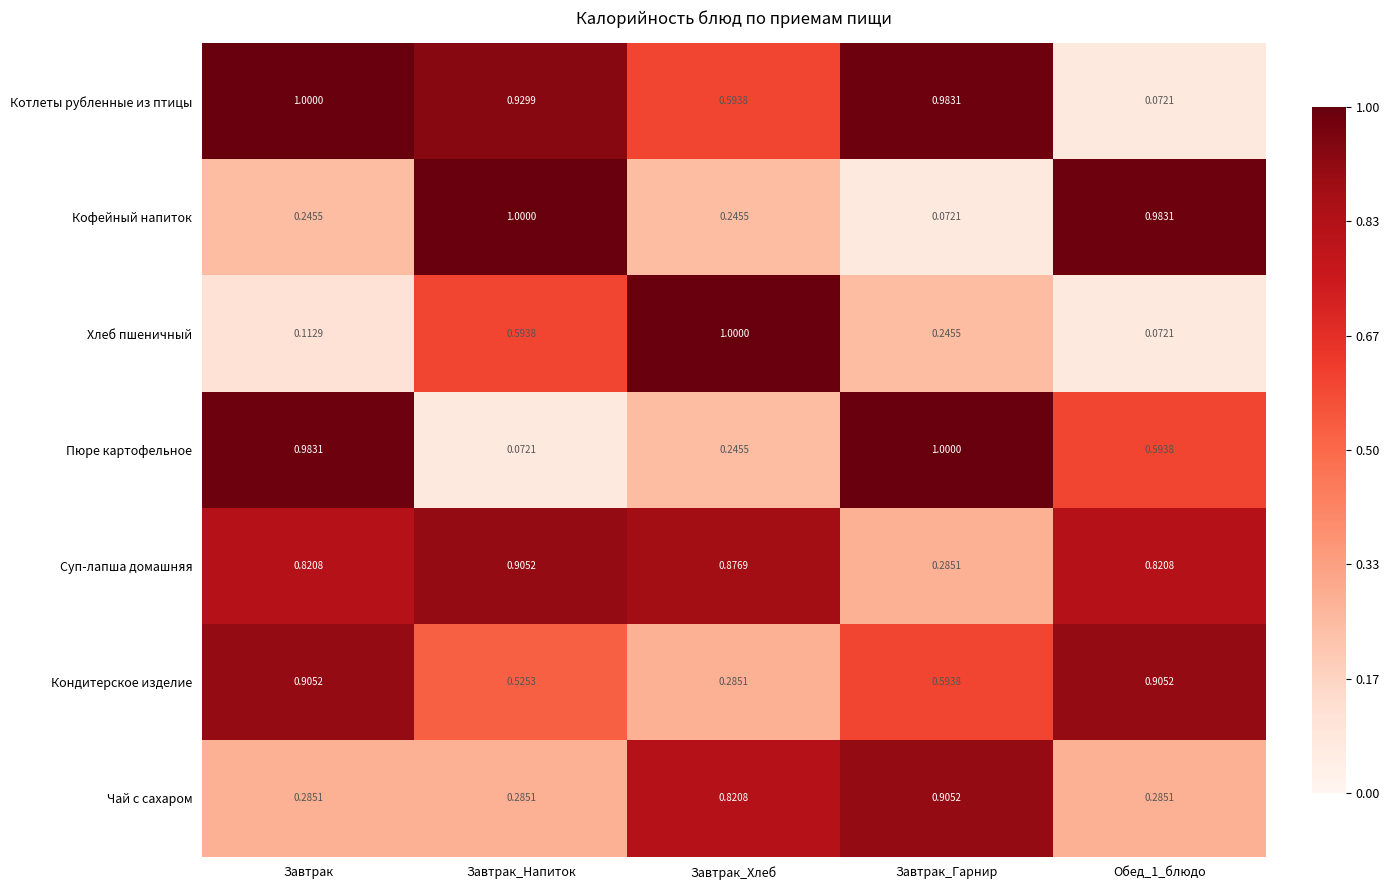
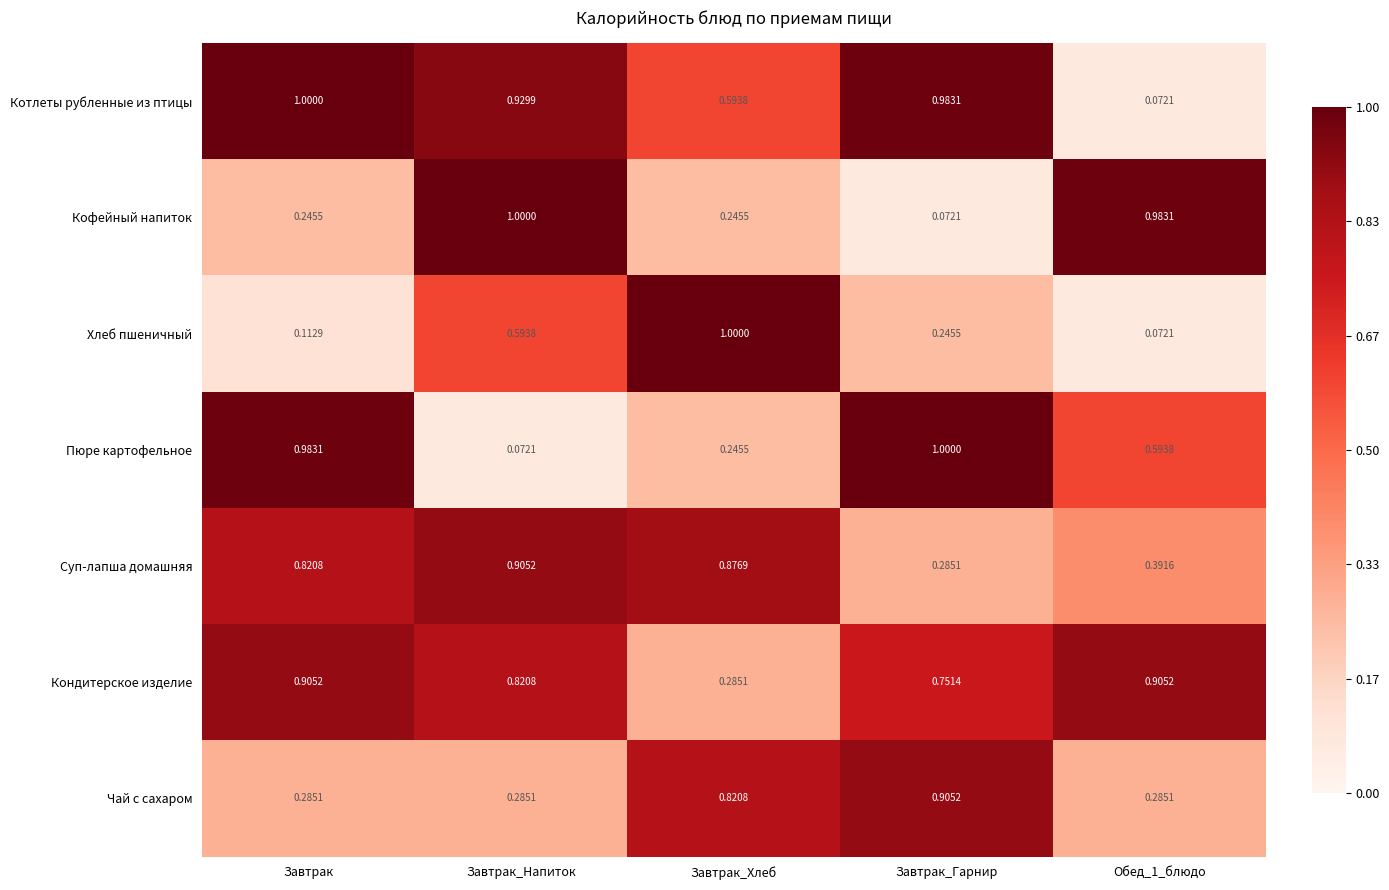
Суп-лапша домашняя, Обед_1_блюдо: 0.8208 -> 0.3916
Кондитерское изделие, Завтрак_Напиток: 0.5253 -> 0.8208
Кондитерское изделие, Завтрак_Гарнир: 0.5938 -> 0.7514
